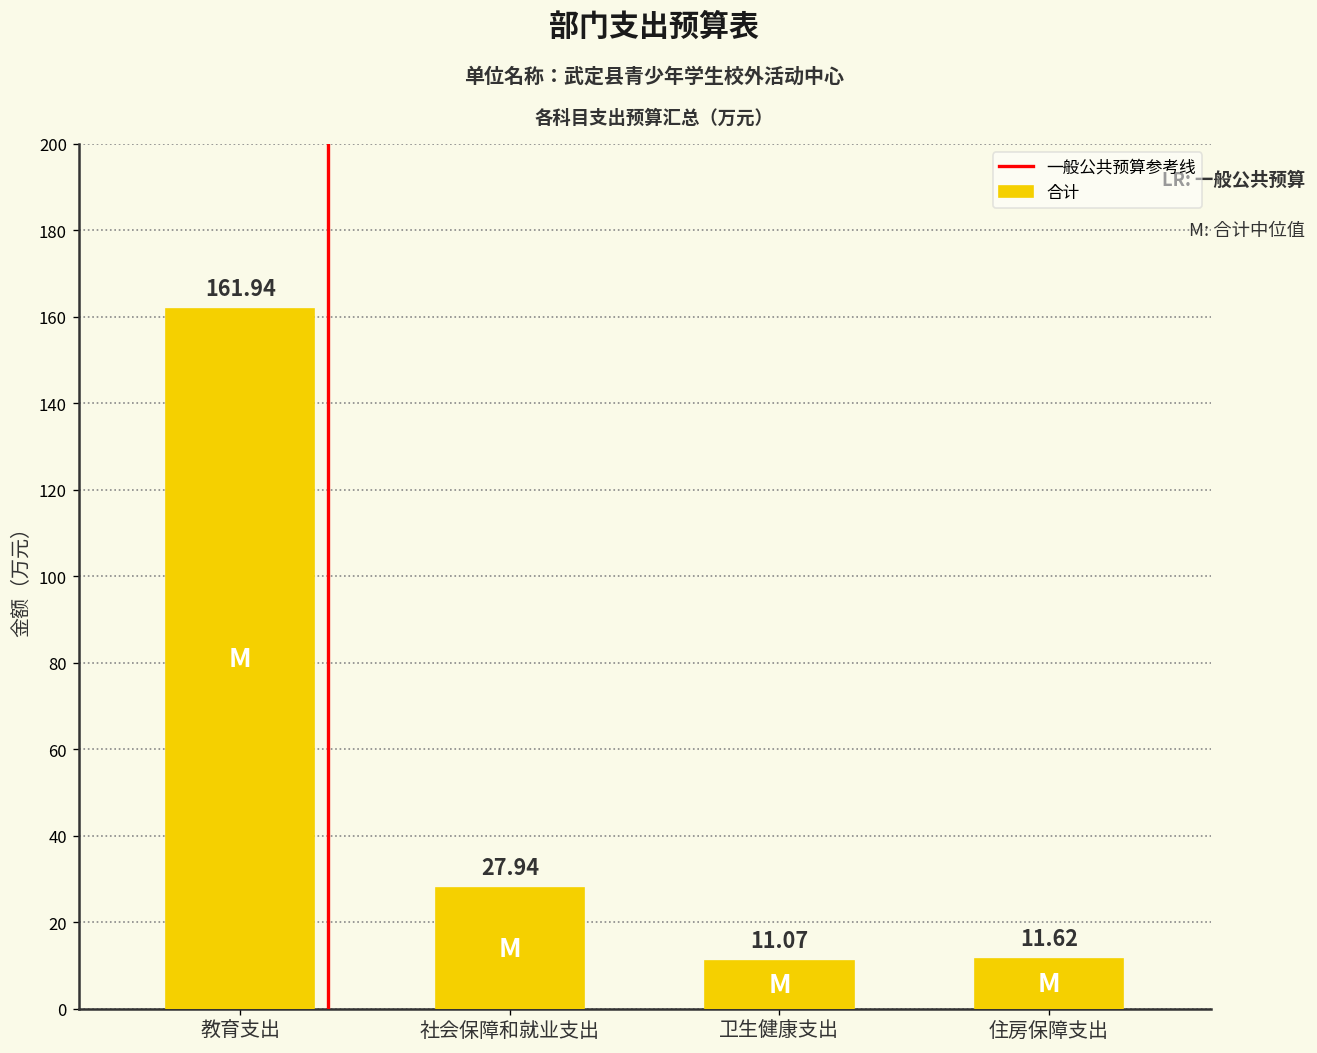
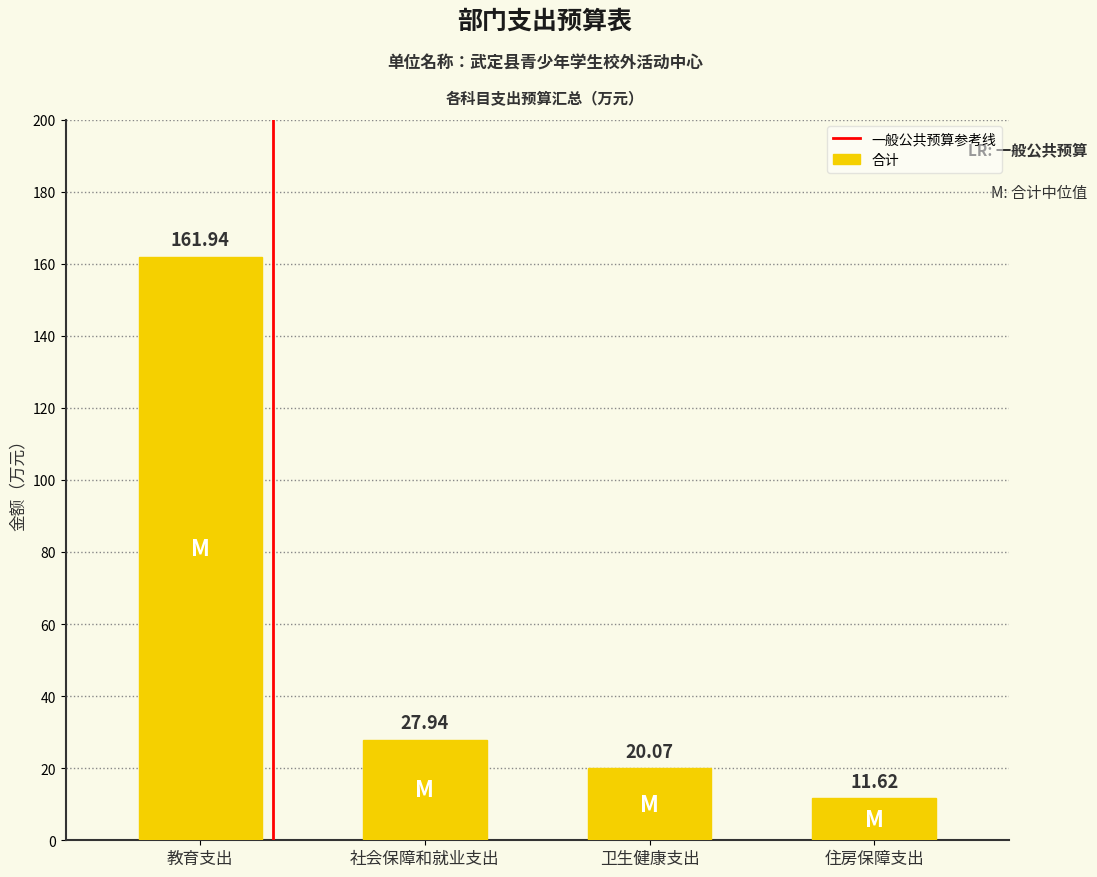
卫生健康支出: 11.07 -> 20.07
